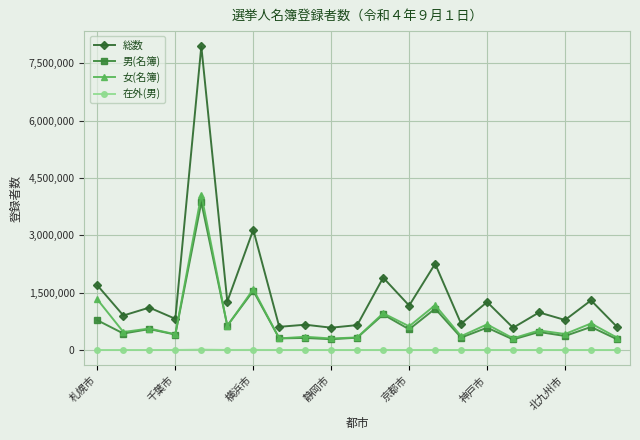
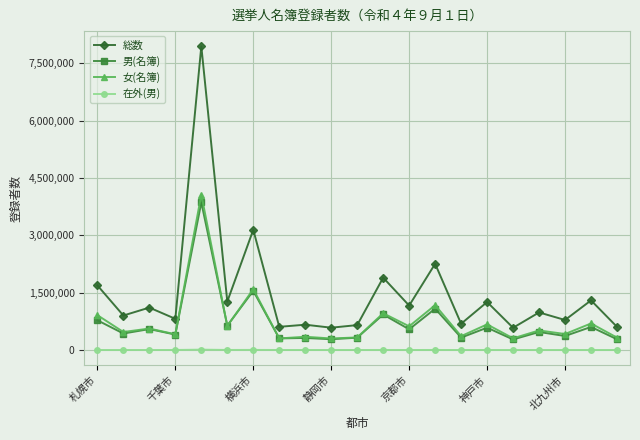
女(名簿), 札幌市: 1,300,000 -> 900,000
